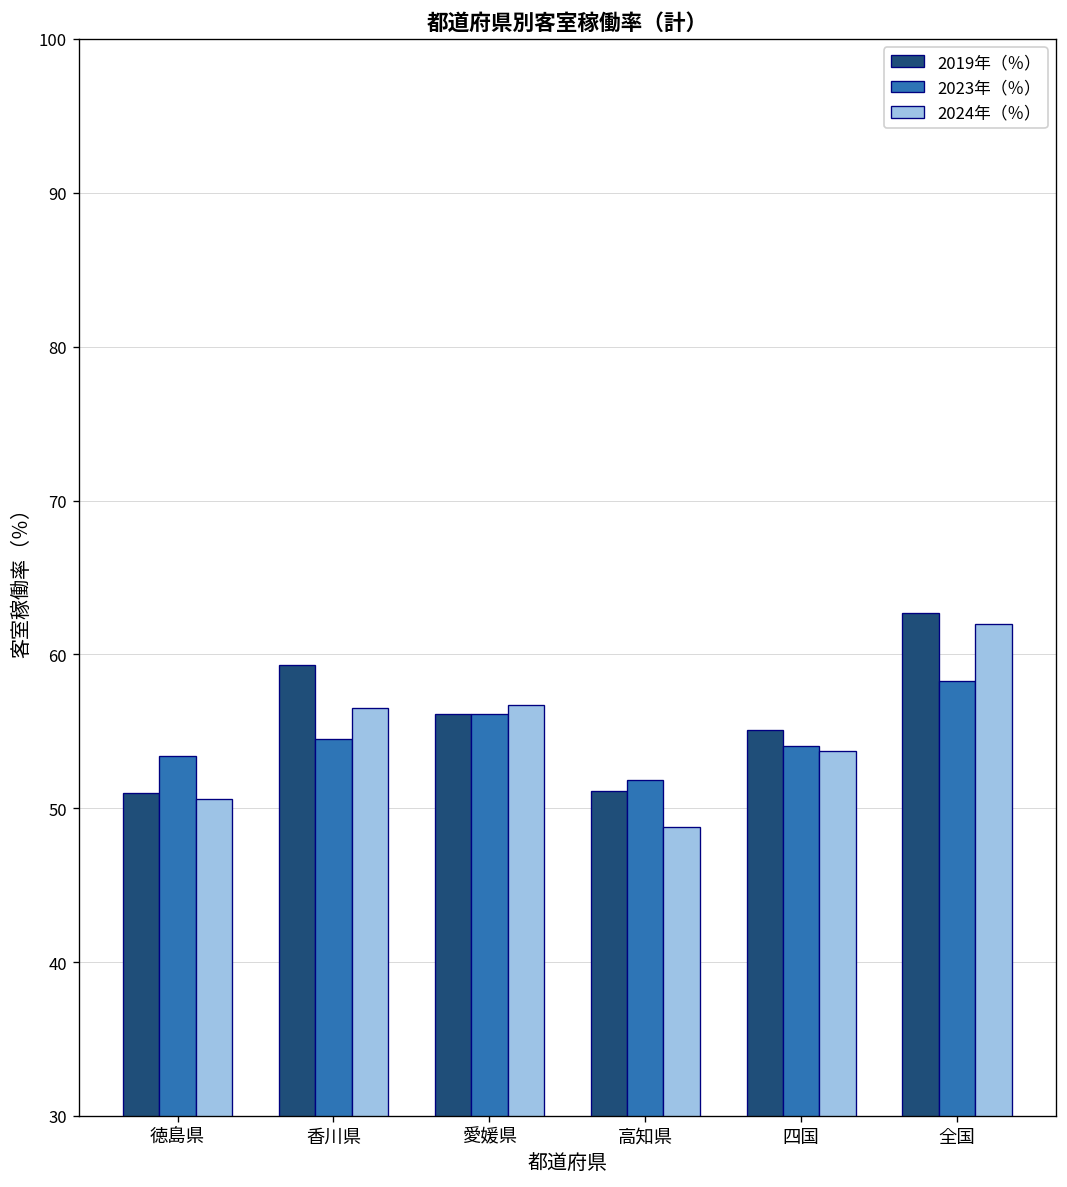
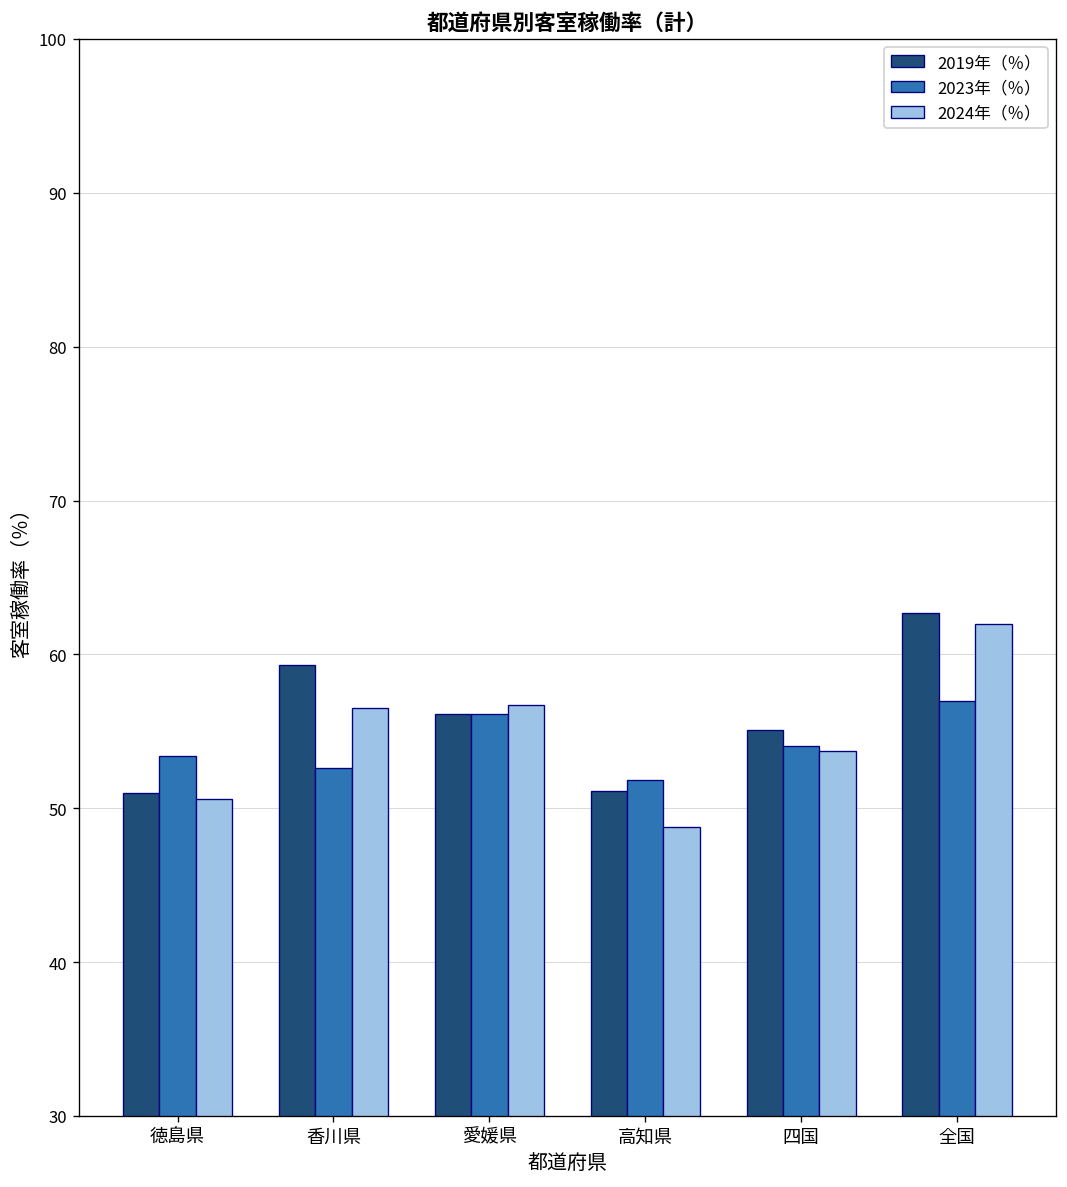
2023年（％）, 香川県: 54.5 -> 52.6
2023年（％）, 全国: 58.3 -> 57.0
